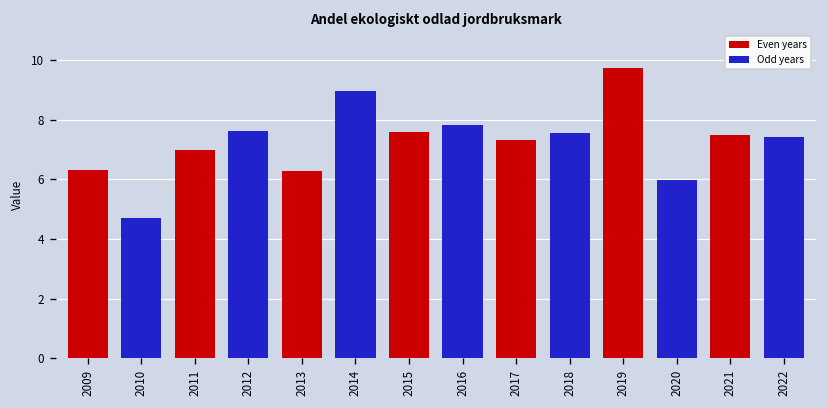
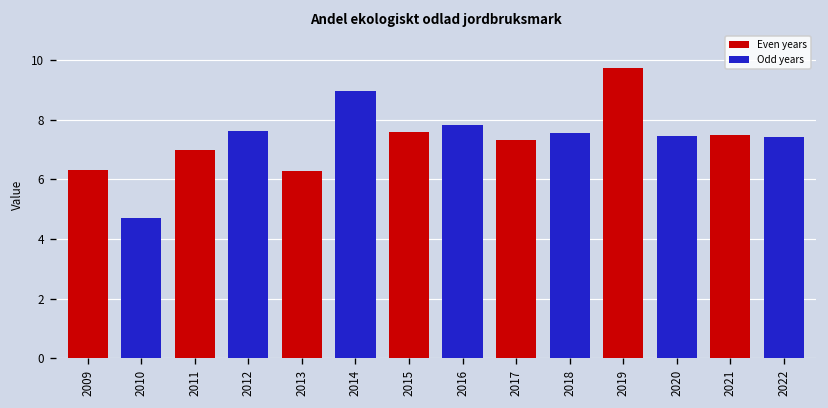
2020: 6.0 -> 7.5
